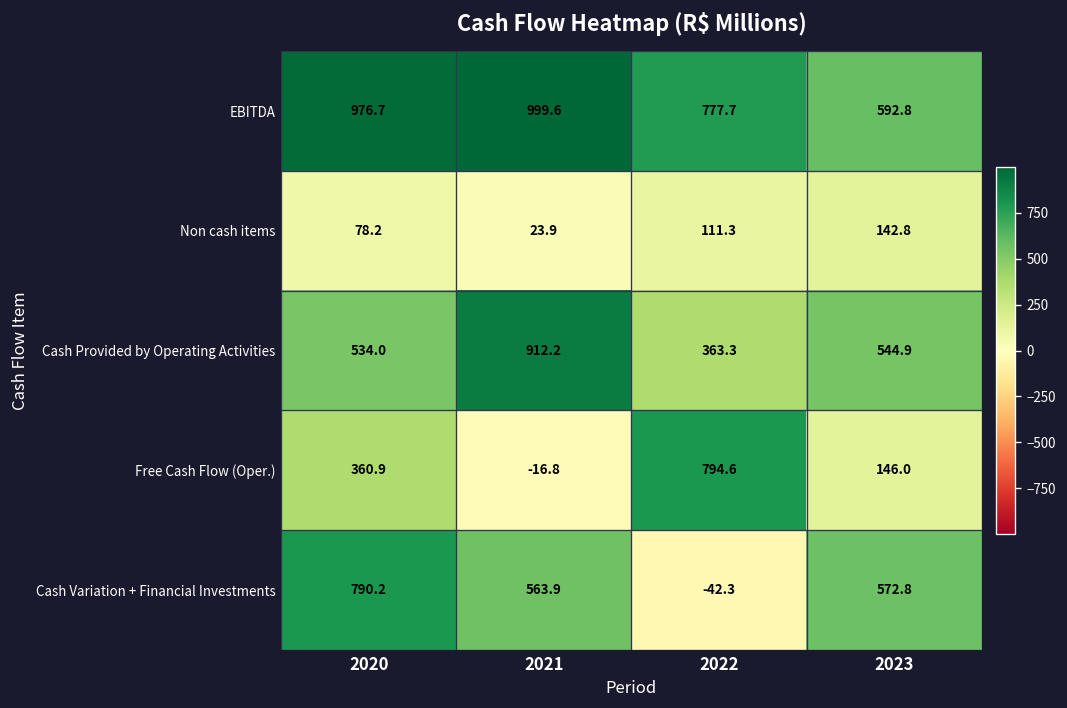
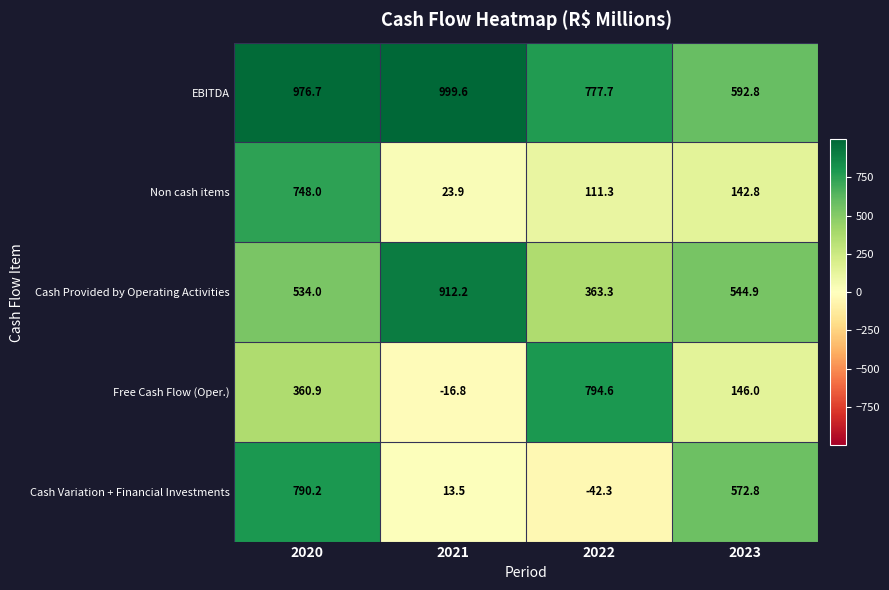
Non cash items, 2020: 78.2 -> 748.0
Cash Variation + Financial Investments, 2021: 563.9 -> 13.5
